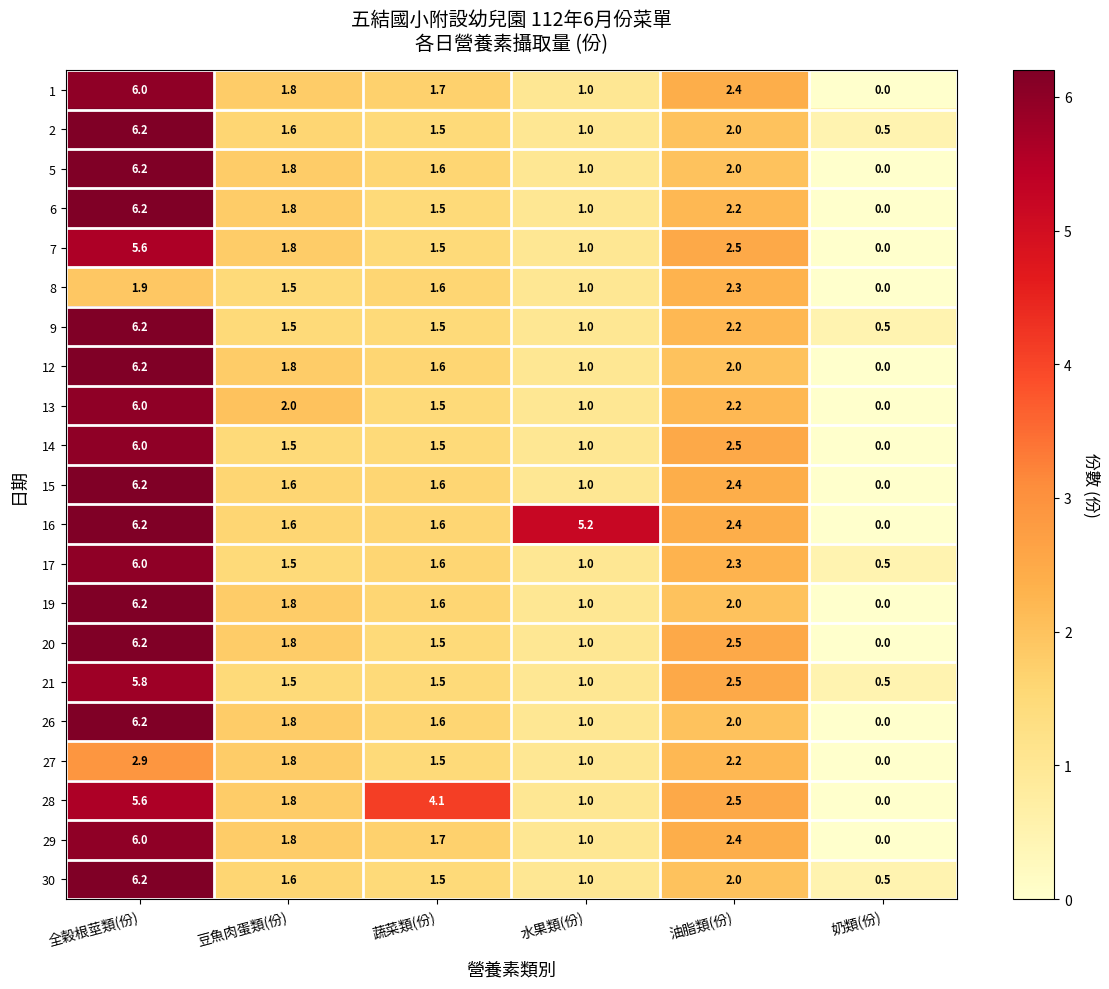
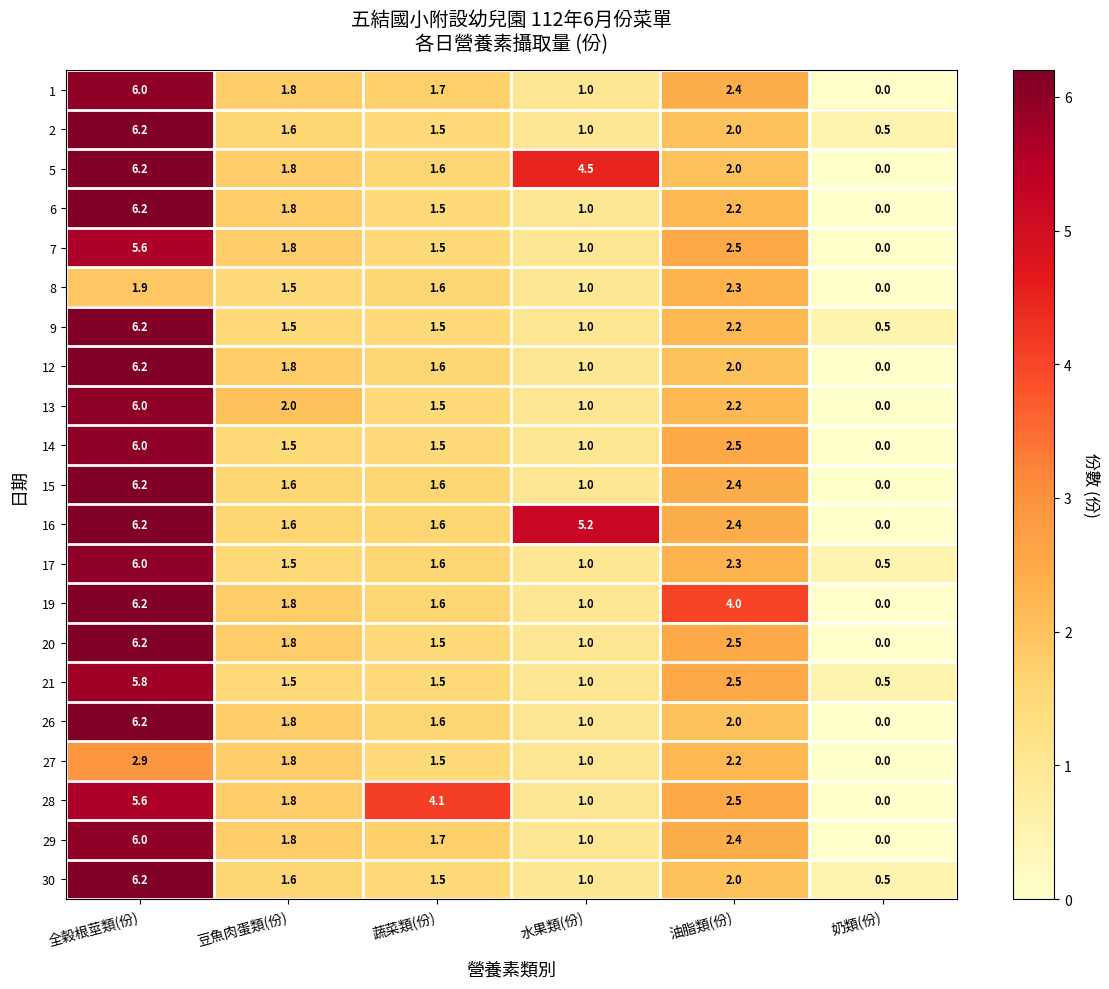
5, 水果類(份): 1.0 -> 4.5
19, 油脂類(份): 2.0 -> 4.0
